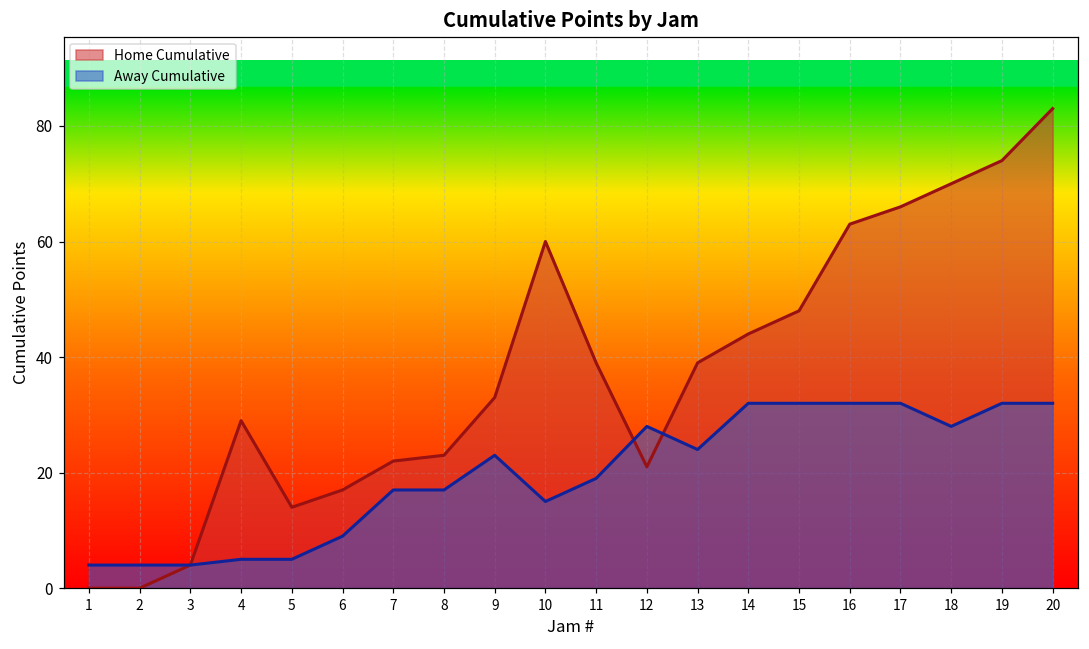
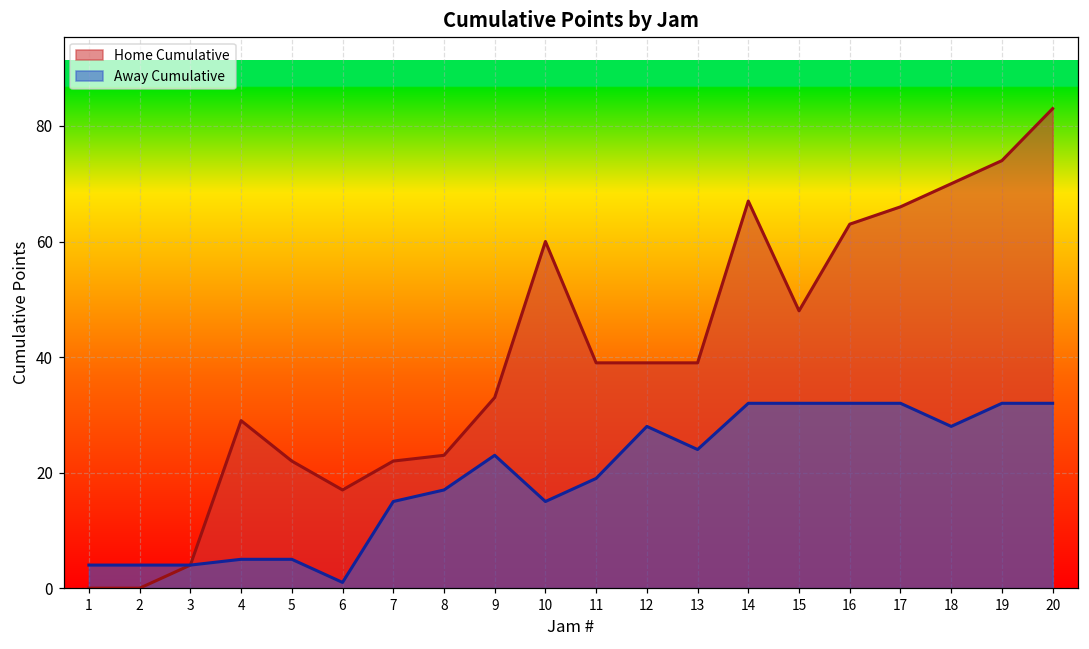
Home Cumulative, 5: 14 -> 22
Away Cumulative, 6: 9 -> 1
Away Cumulative, 7: 17 -> 15
Home Cumulative, 12: 21 -> 39
Home Cumulative, 14: 44 -> 67
